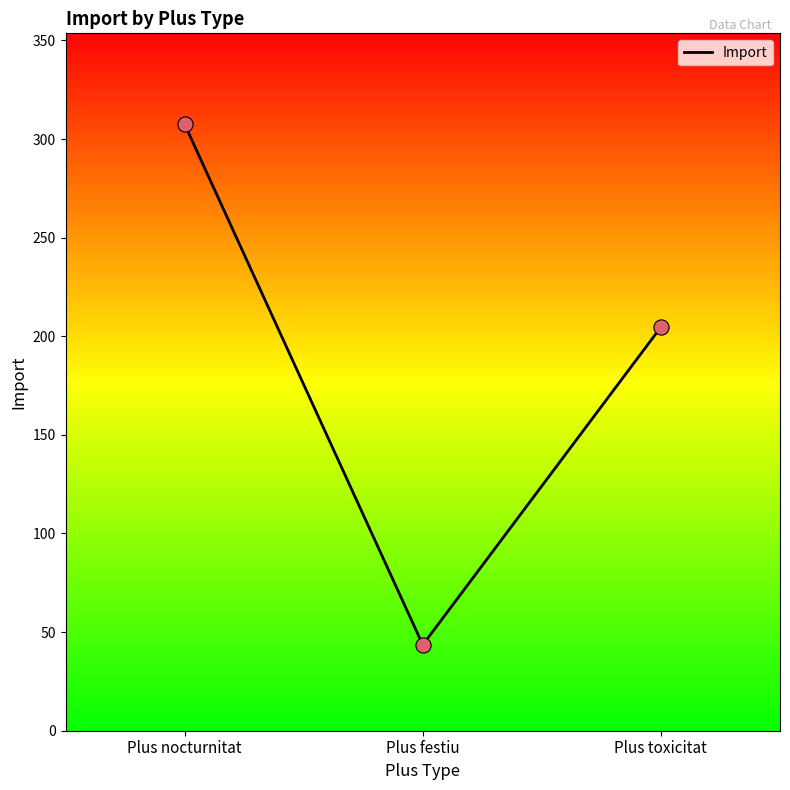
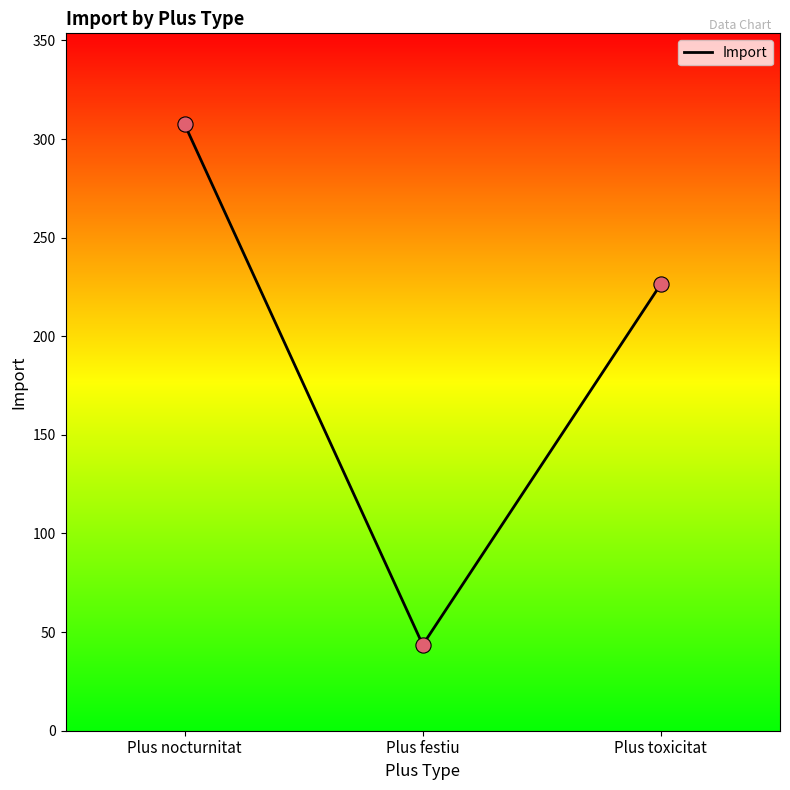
Plus toxicitat: 205 -> 226
